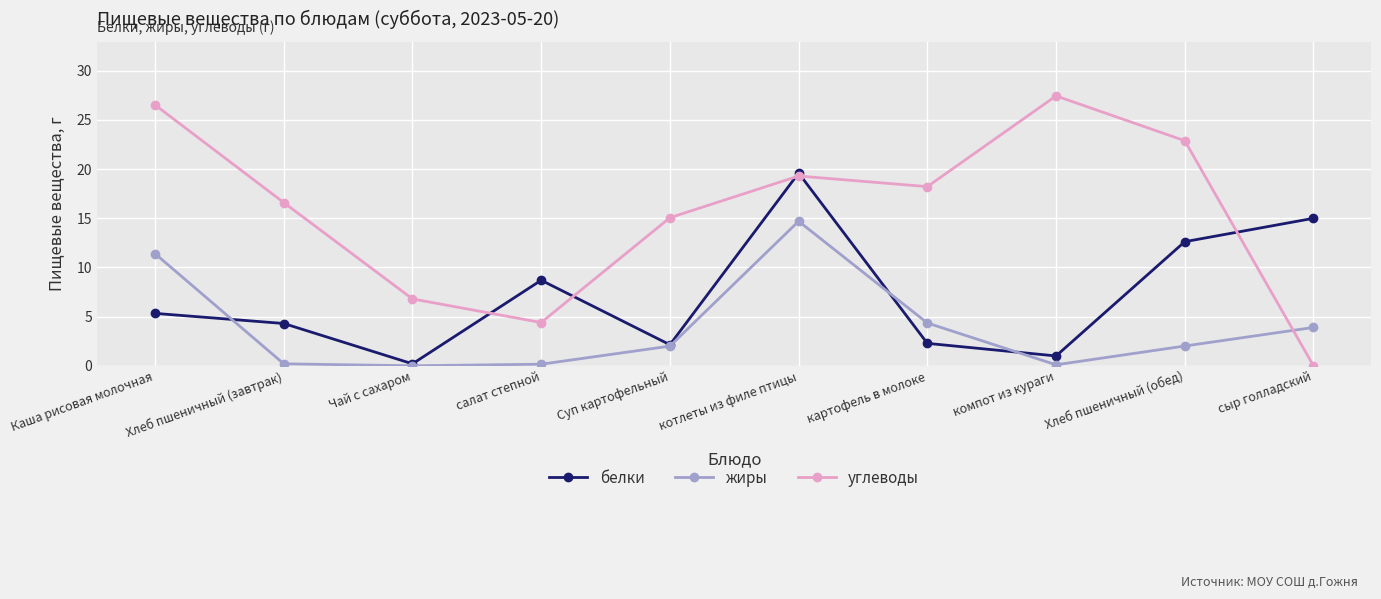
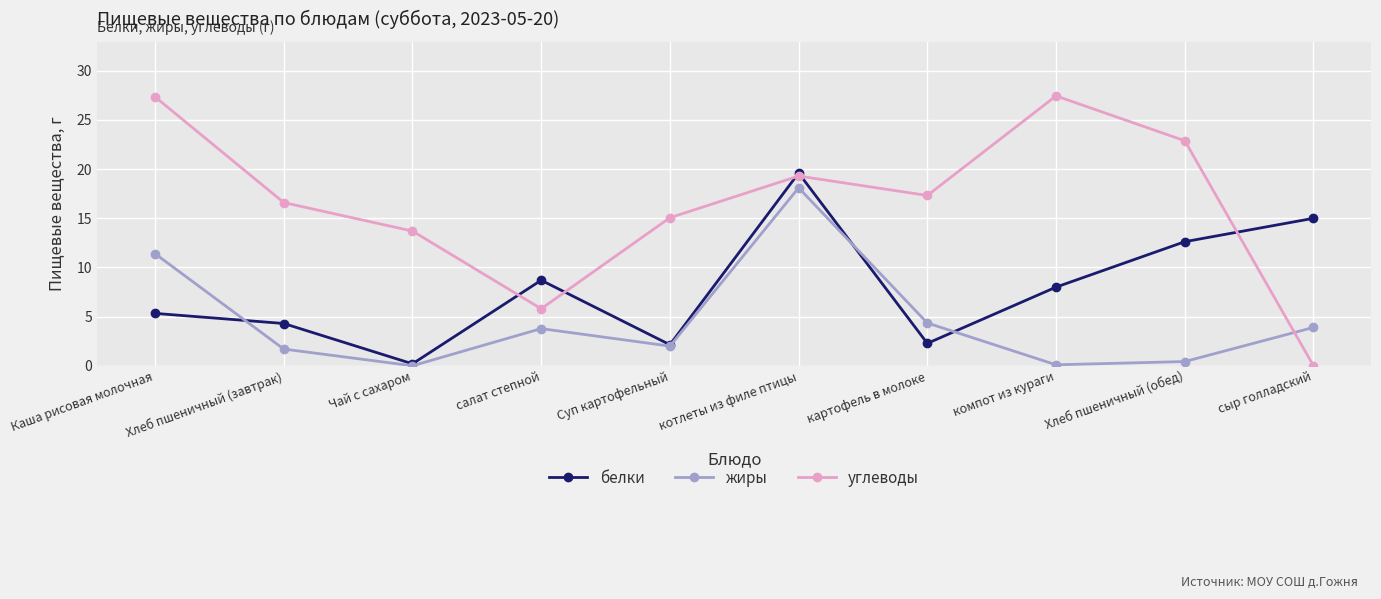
углеводы, Каша рисовая молочная: 26.5 -> 27.4
жиры, Хлеб пшеничный (завтрак): 0 -> 2
углеводы, Чай с сахаром: 7 -> 14
жиры, салат степной: 0 -> 4
углеводы, салат степной: 4 -> 6
жиры, котлеты из филе птицы: 15 -> 18
углеводы, картофель в молоке: 18 -> 17
белки, компот из кураги: 1 -> 8
жиры, Хлеб пшеничный (обед): 2 -> 0
